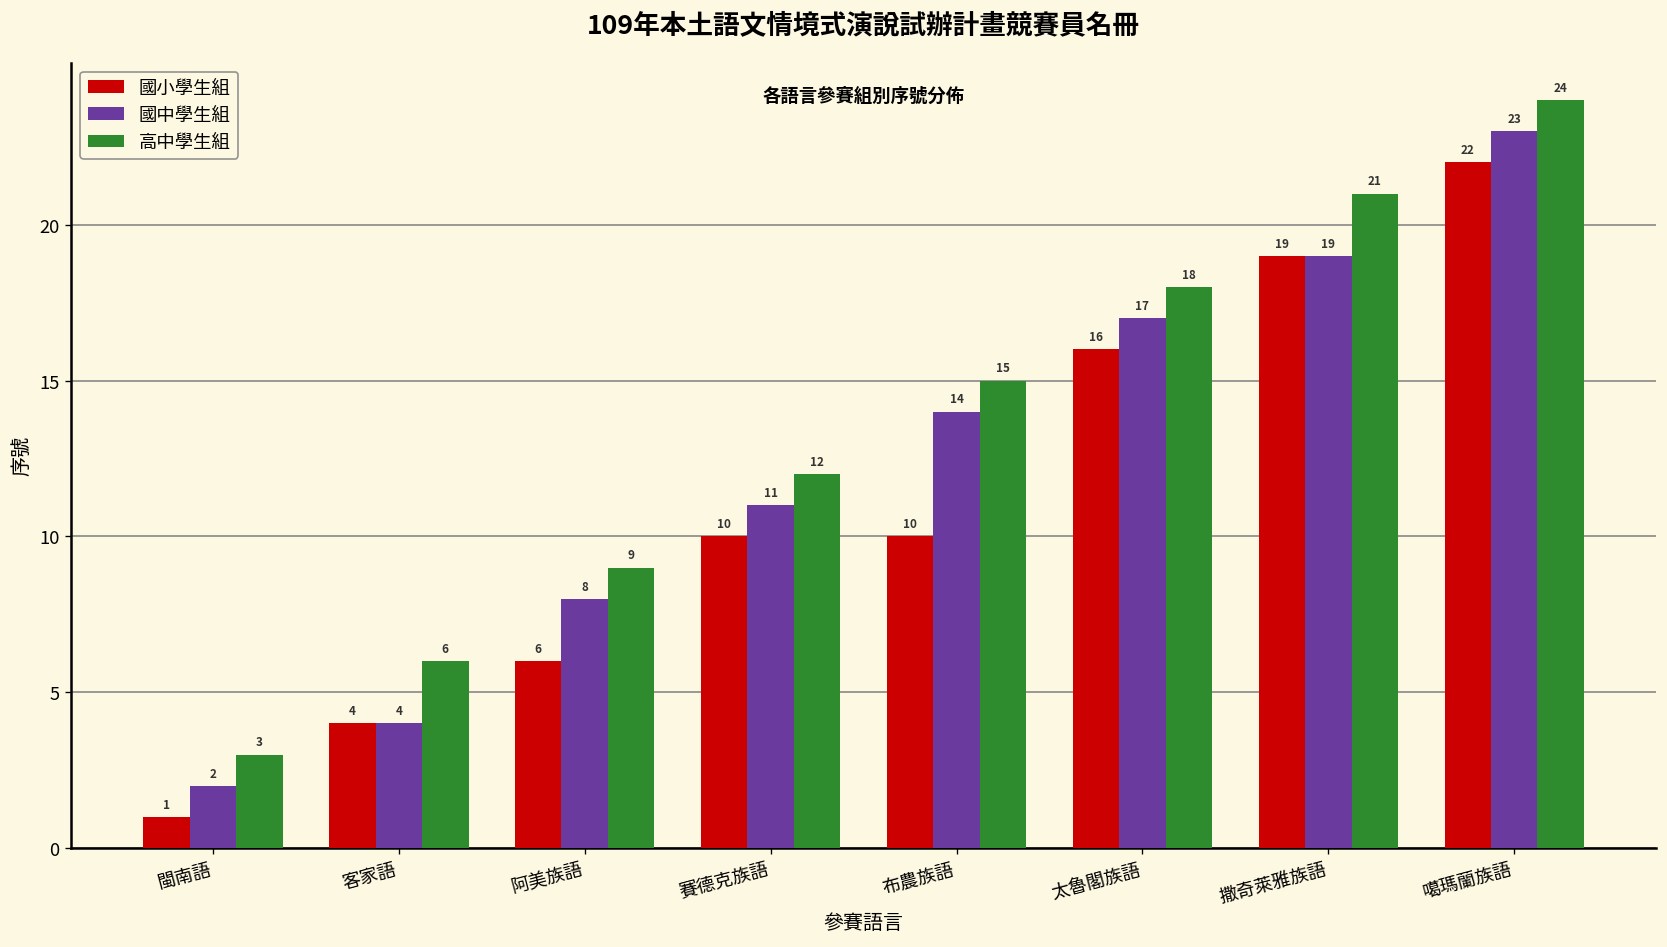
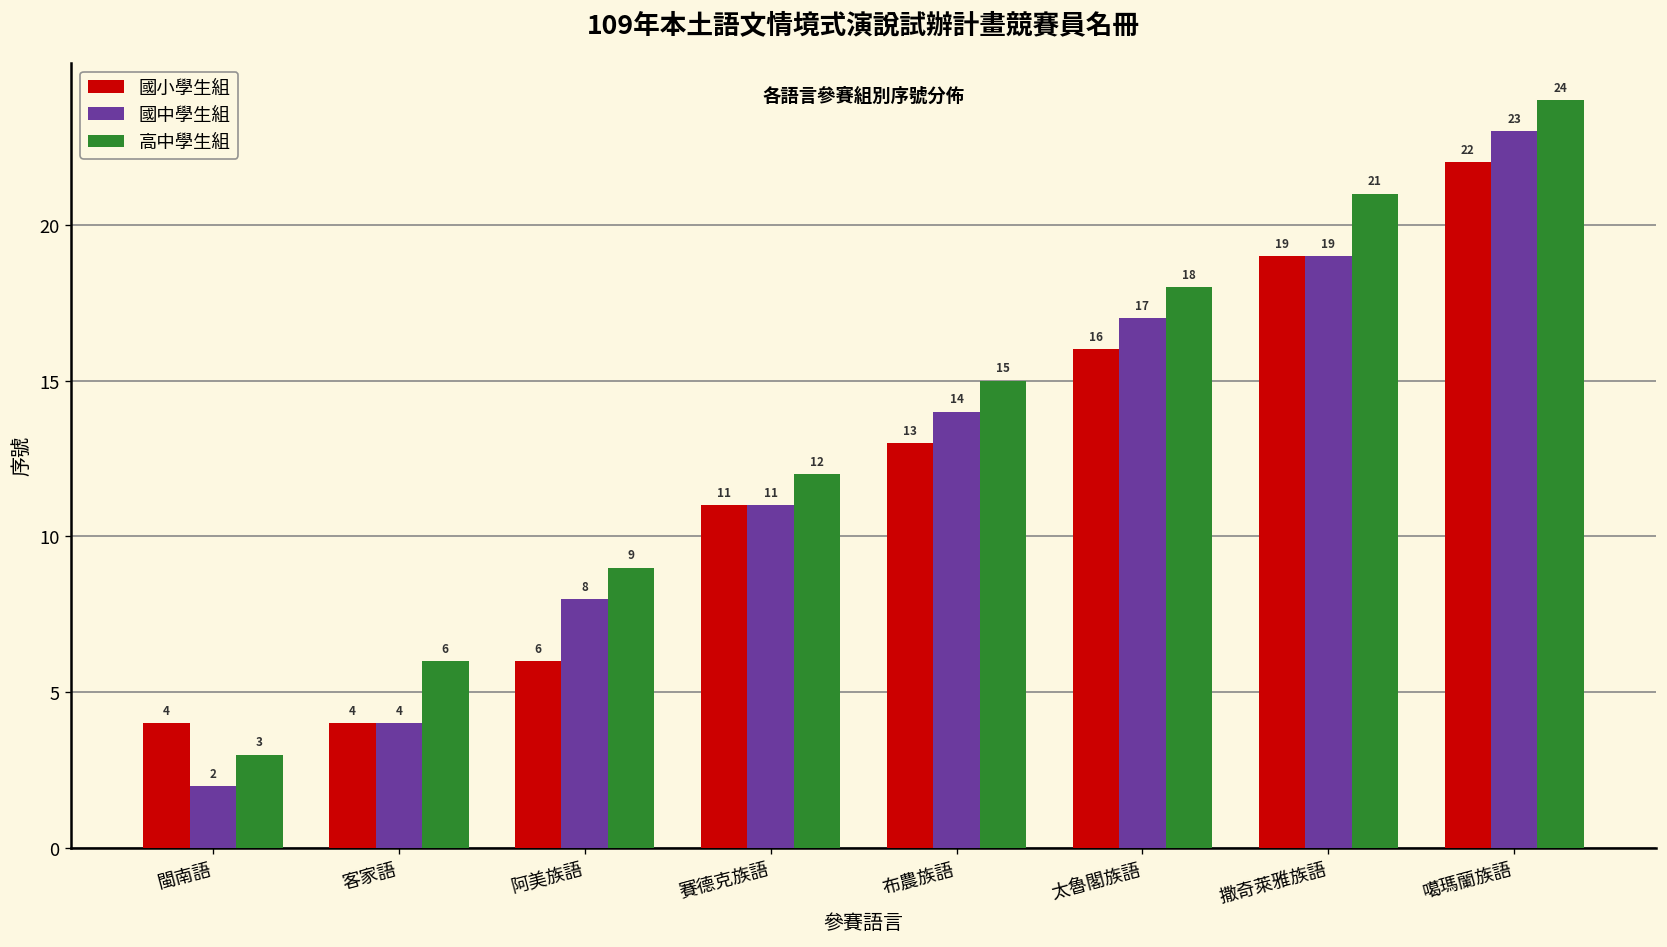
國小學生組, 閩南語: 1 -> 4
國小學生組, 賽德克族語: 10 -> 11
國小學生組, 布農族語: 10 -> 13
